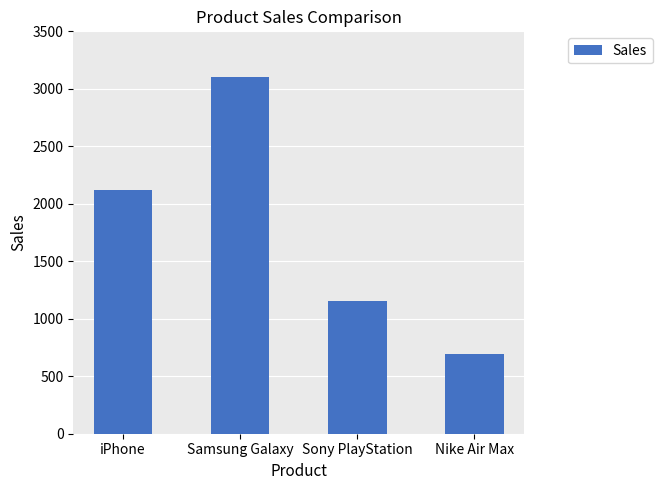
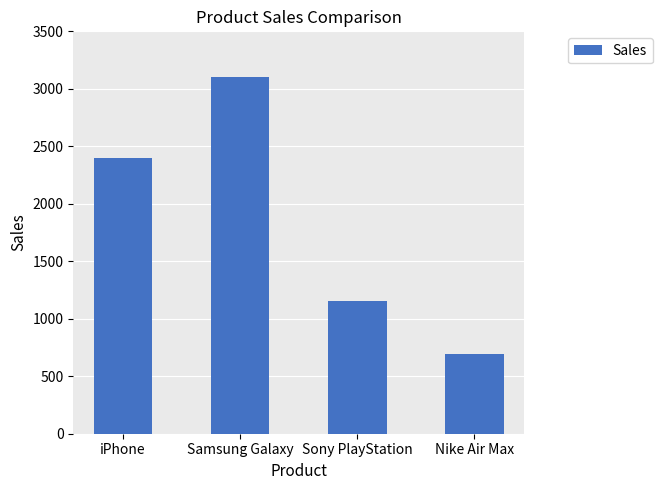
iPhone: 2120 -> 2400
